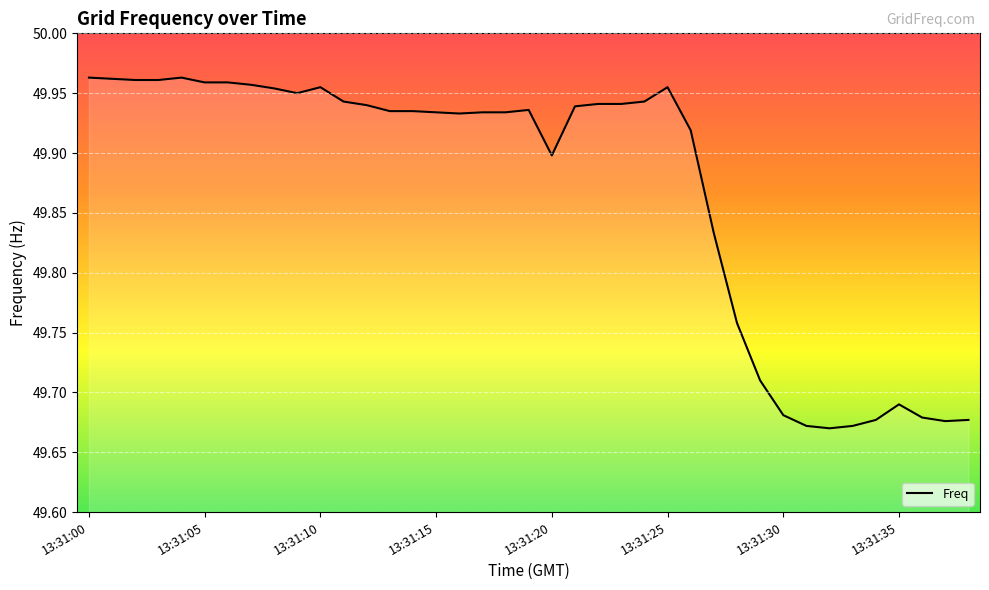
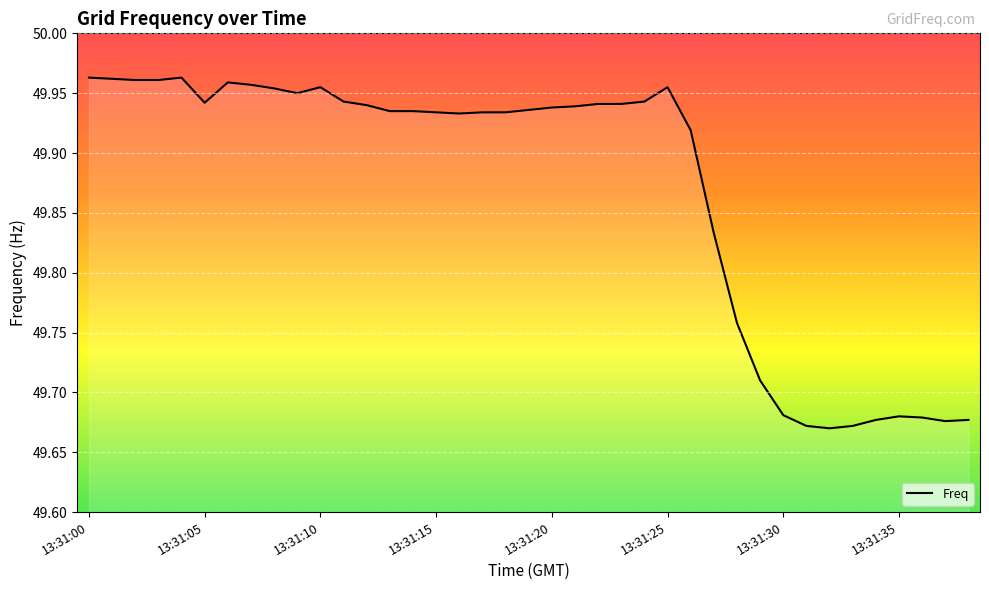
13:31:05: 49.959 -> 49.942
13:31:20: 49.898 -> 49.938
13:31:35: 49.69 -> 49.68
